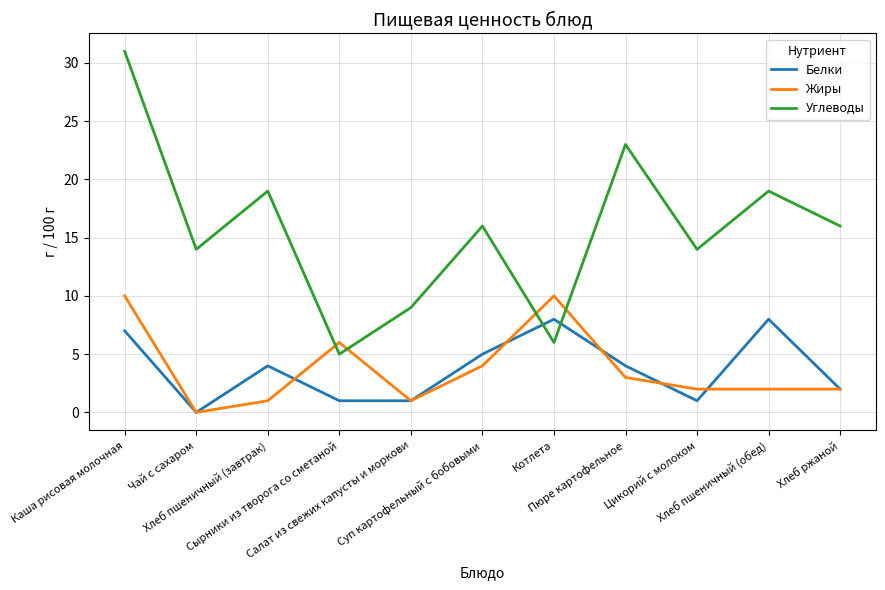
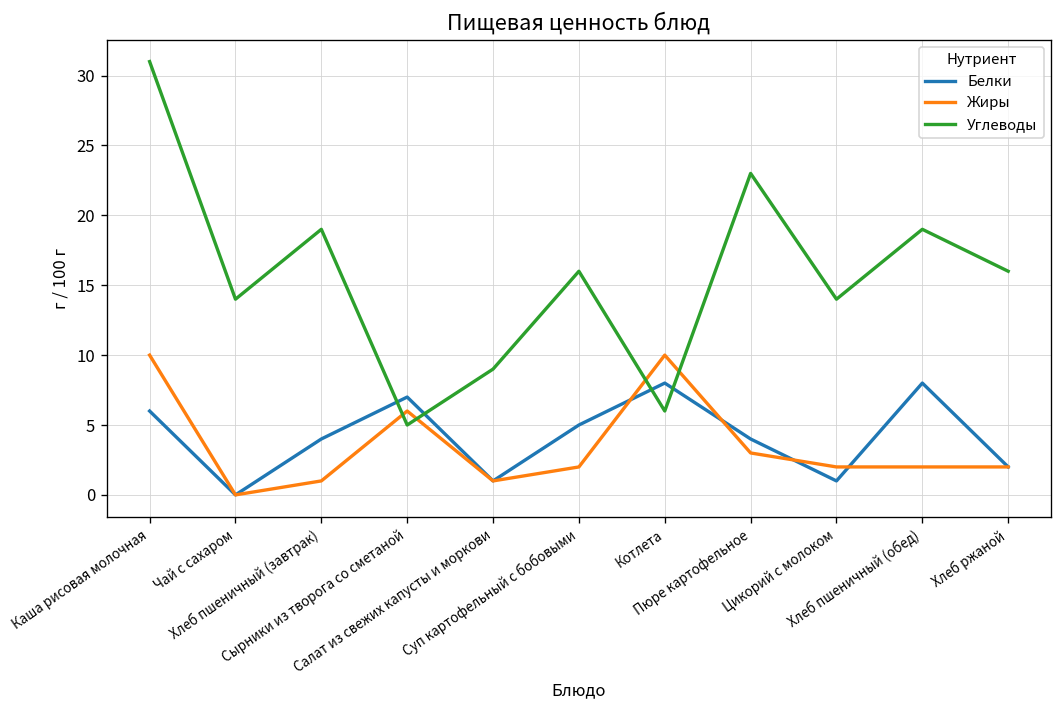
Белки, Каша рисовая молочная: 7 -> 6
Белки, Сырники из творога со сметаной: 1 -> 7
Жиры, Суп картофельный с бобовыми: 4 -> 2
